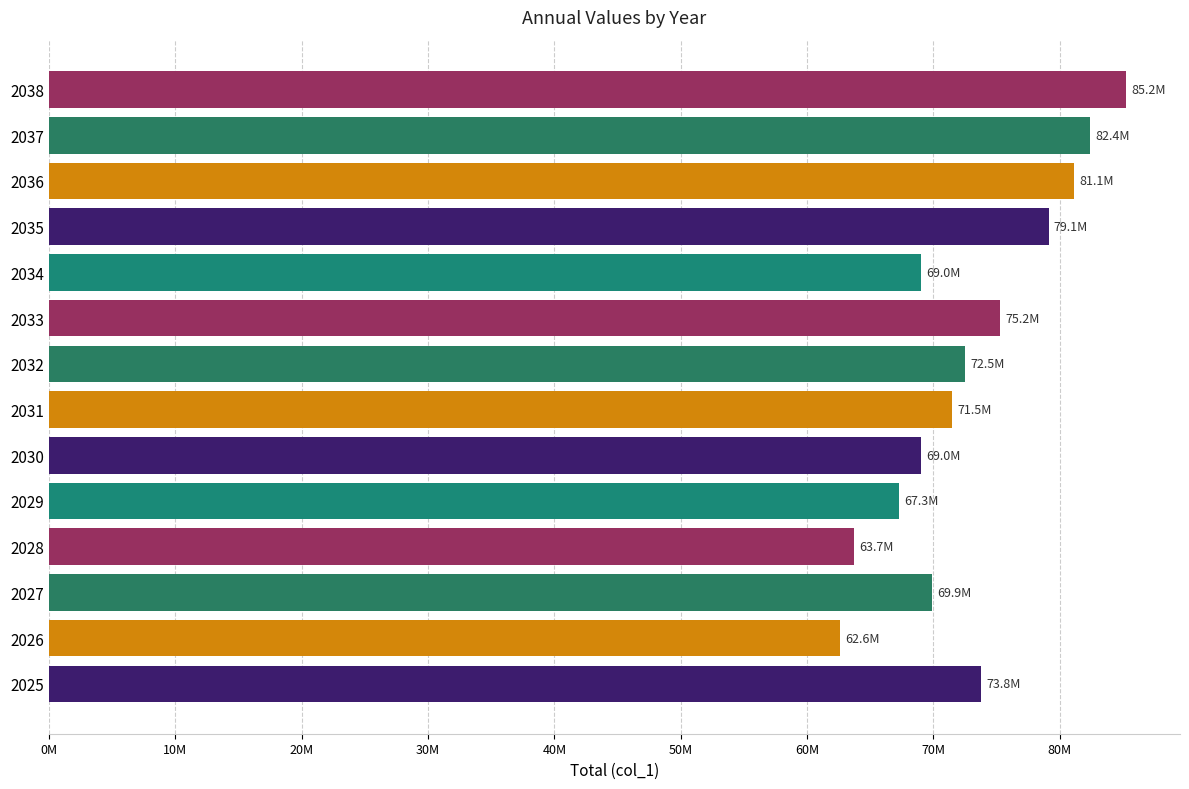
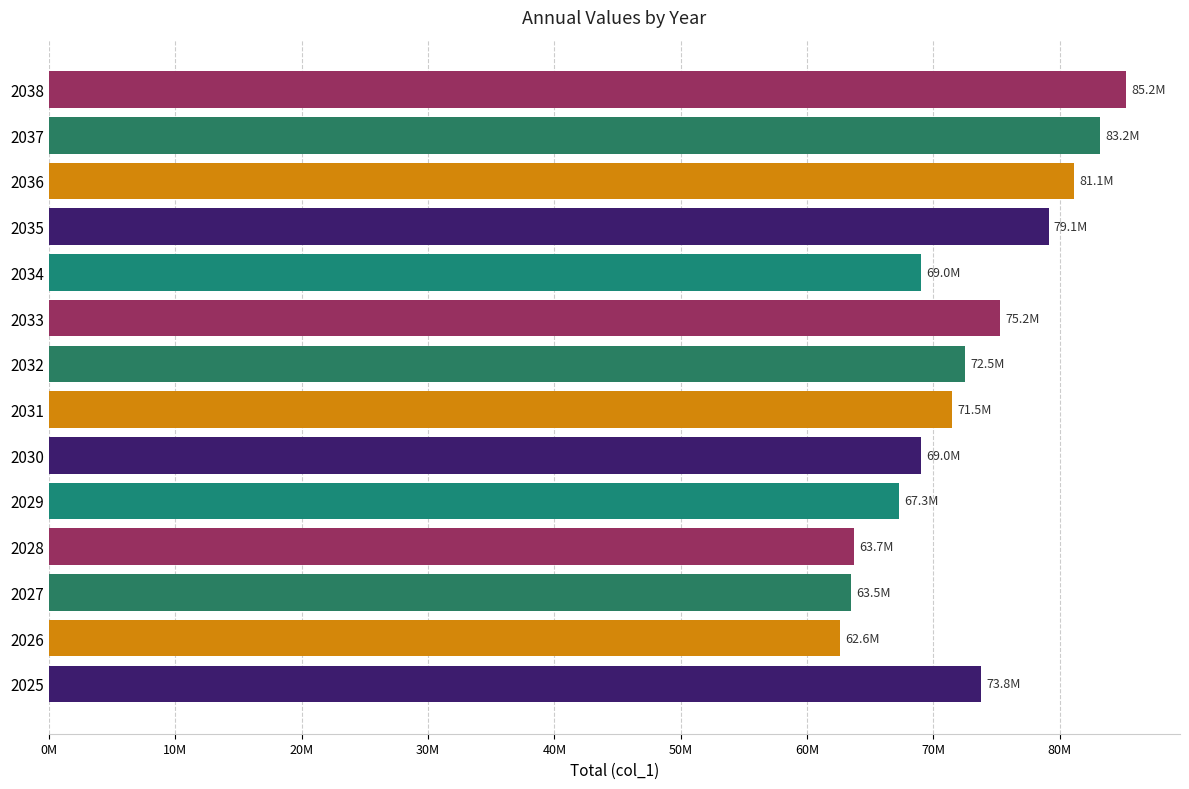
2037: 82.4M -> 83.2M
2027: 69.9M -> 63.5M
